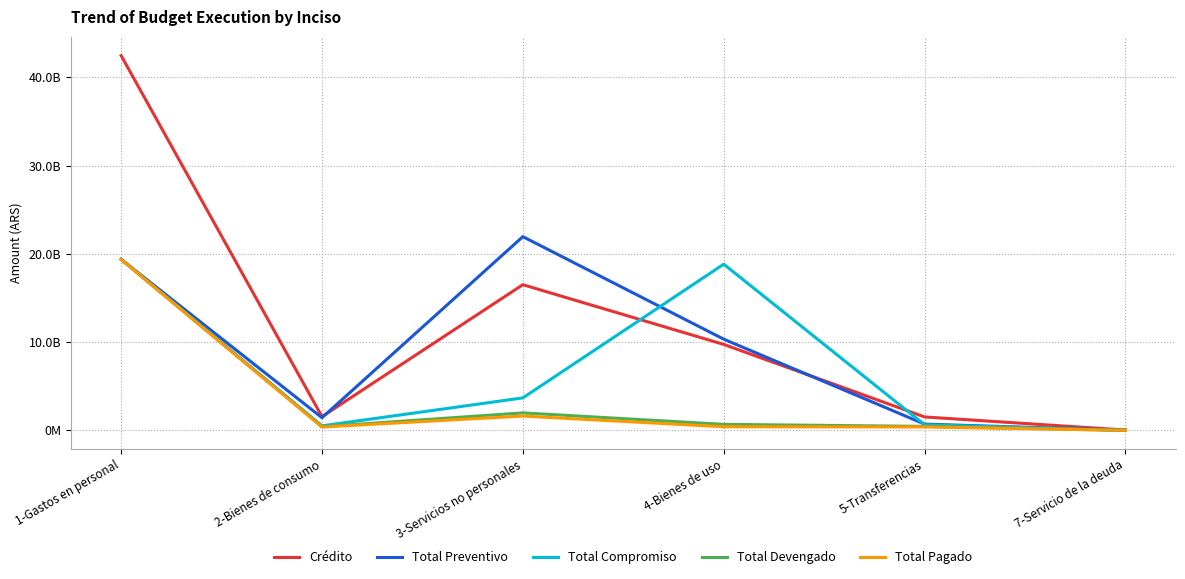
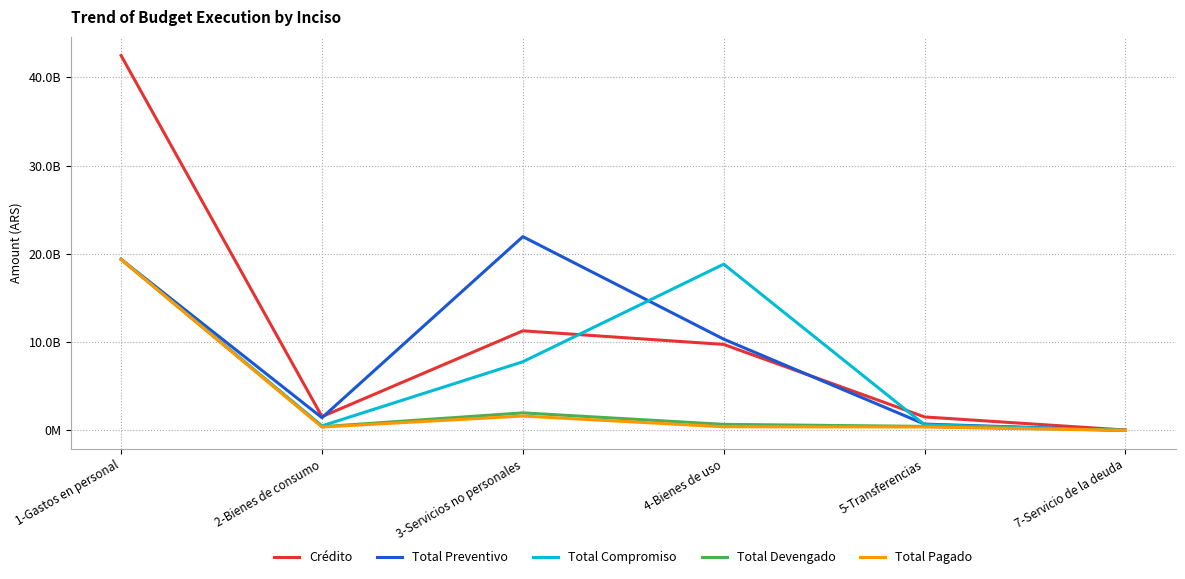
Crédito, 3-Servicios no personales: 17000000000 -> 11000000000
Total Compromiso, 3-Servicios no personales: 4000000000 -> 8000000000
